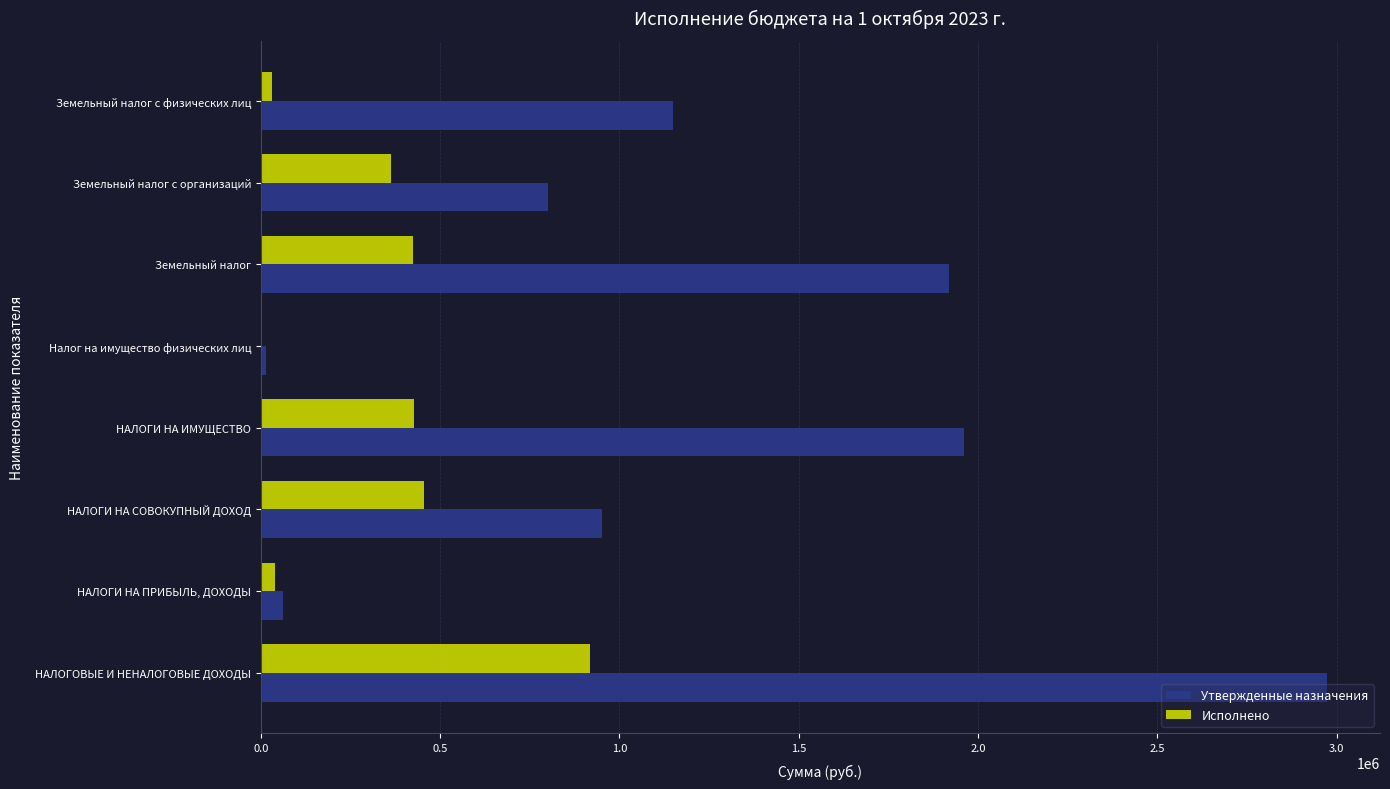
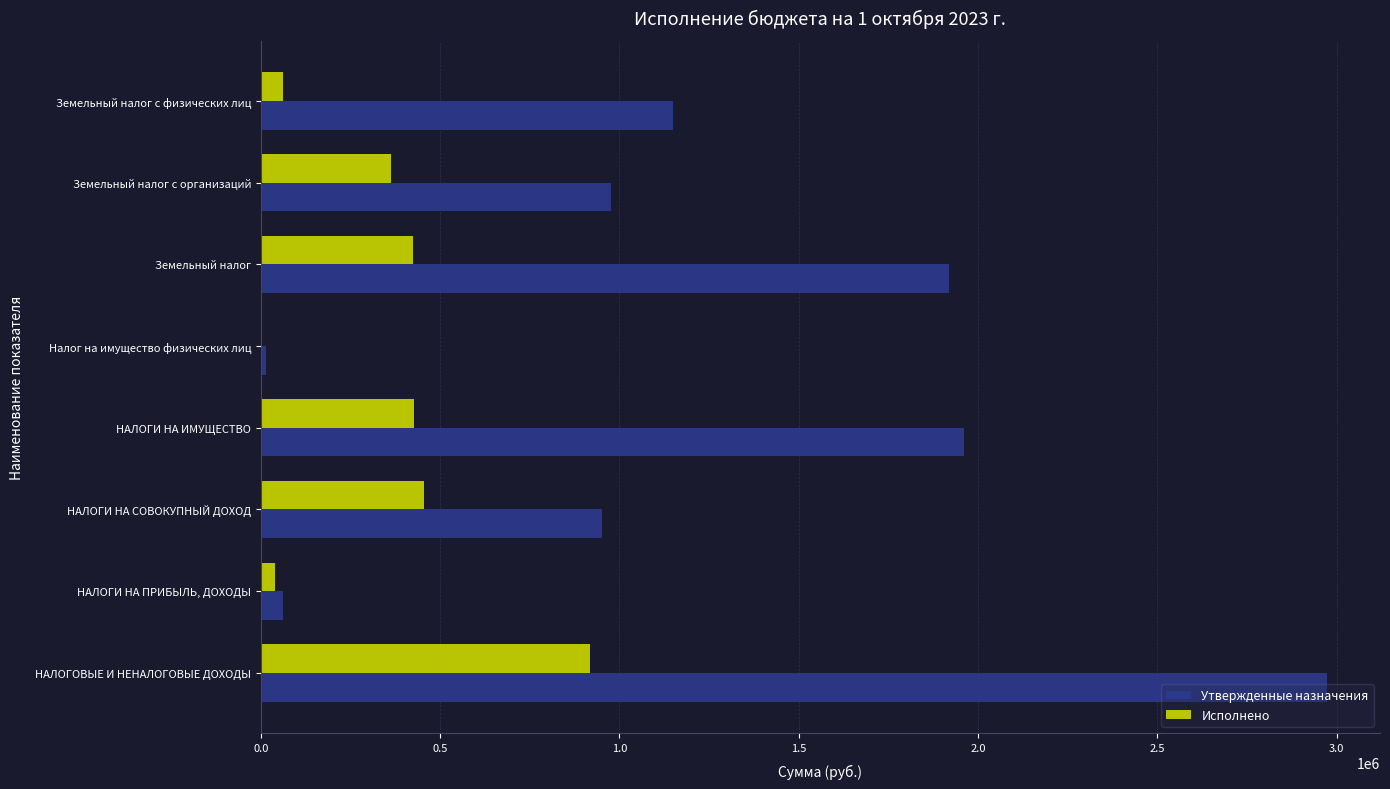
Исполнено, Земельный налог с физических лиц: 30000 -> 60000
Утвержденные назначения, Земельный налог с организаций: 800000 -> 980000
